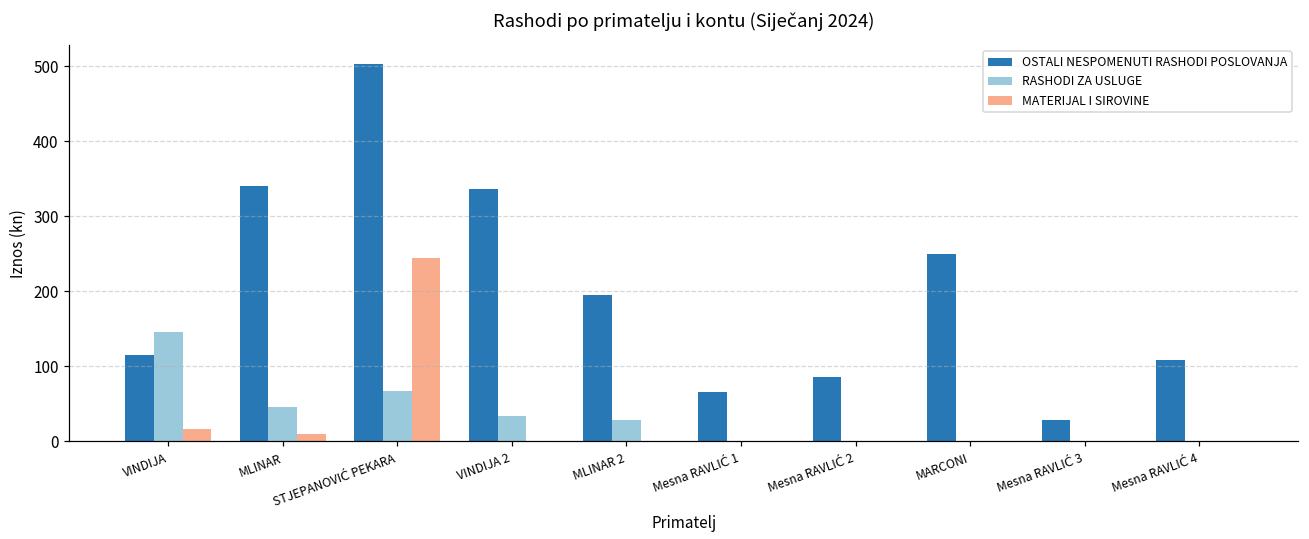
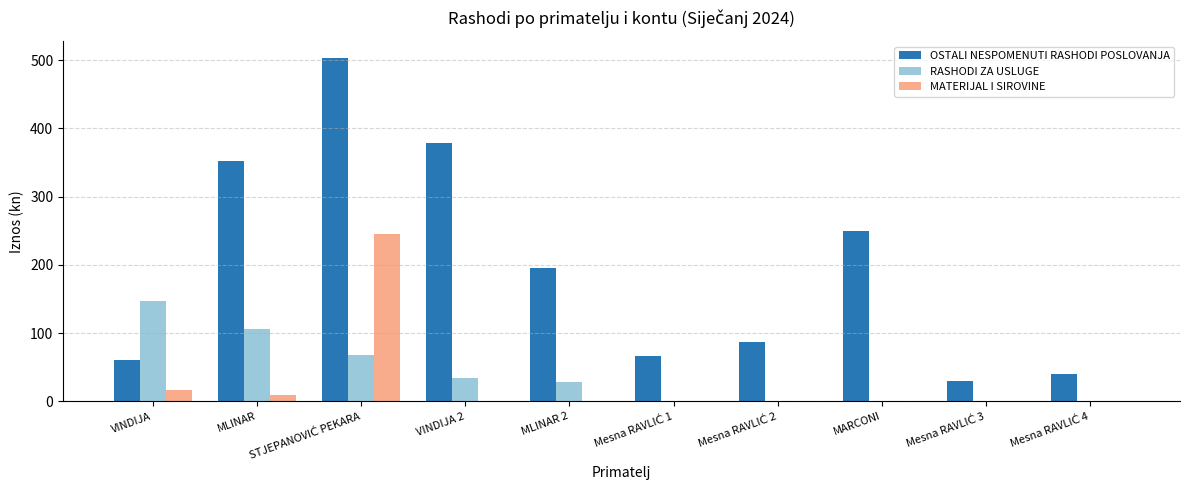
OSTALI NESPOMENUTI RASHODI POSLOVANJA, VINDIJA: 120 -> 60
OSTALI NESPOMENUTI RASHODI POSLOVANJA, MLINAR: 340 -> 350
RASHODI ZA USLUGE, MLINAR: 50 -> 110
OSTALI NESPOMENUTI RASHODI POSLOVANJA, VINDIJA 2: 340 -> 380
OSTALI NESPOMENUTI RASHODI POSLOVANJA, Mesna RAVLIĆ 4: 110 -> 40
